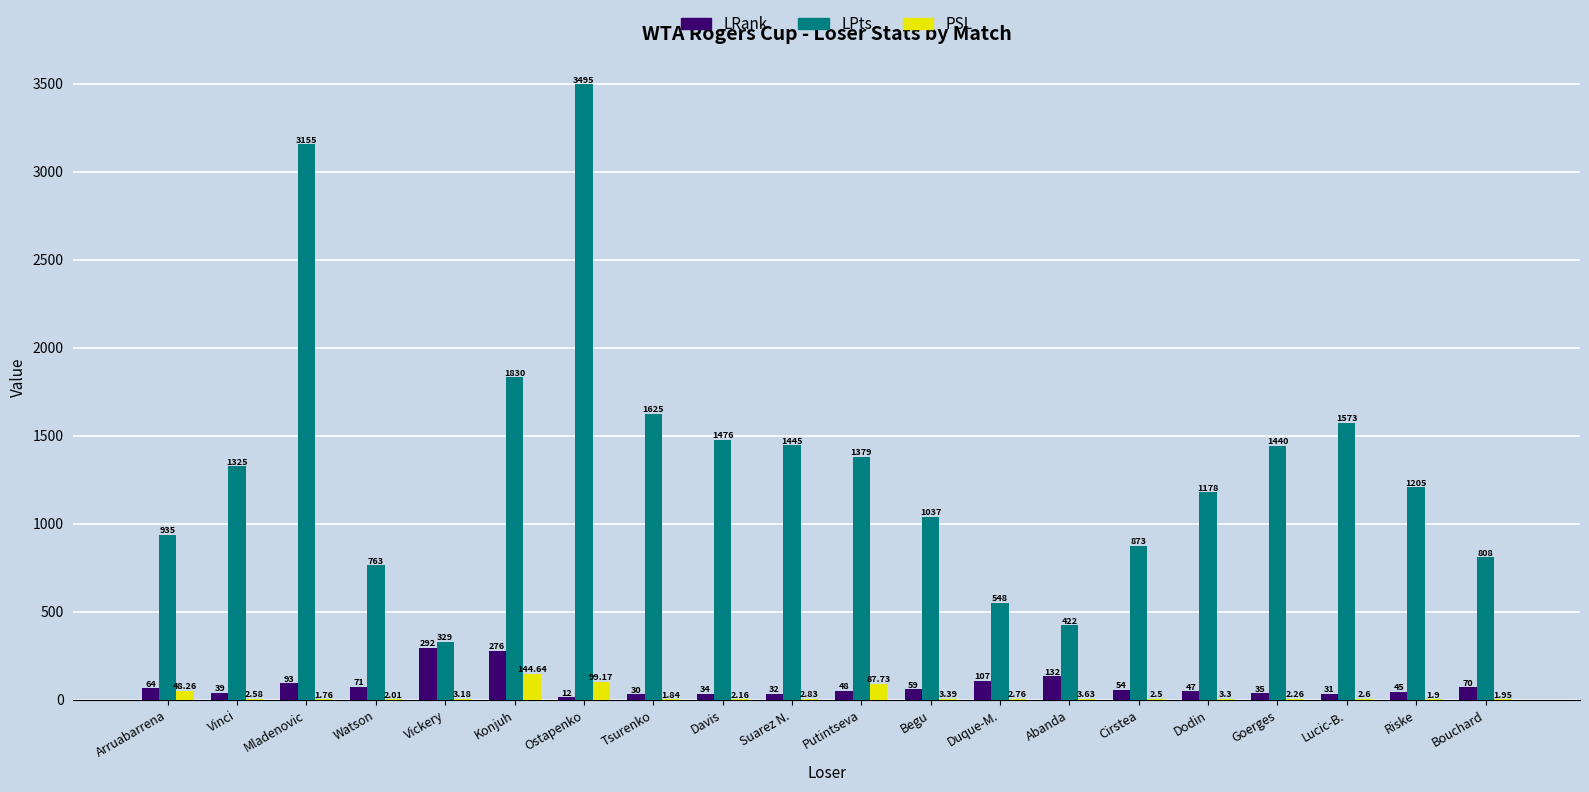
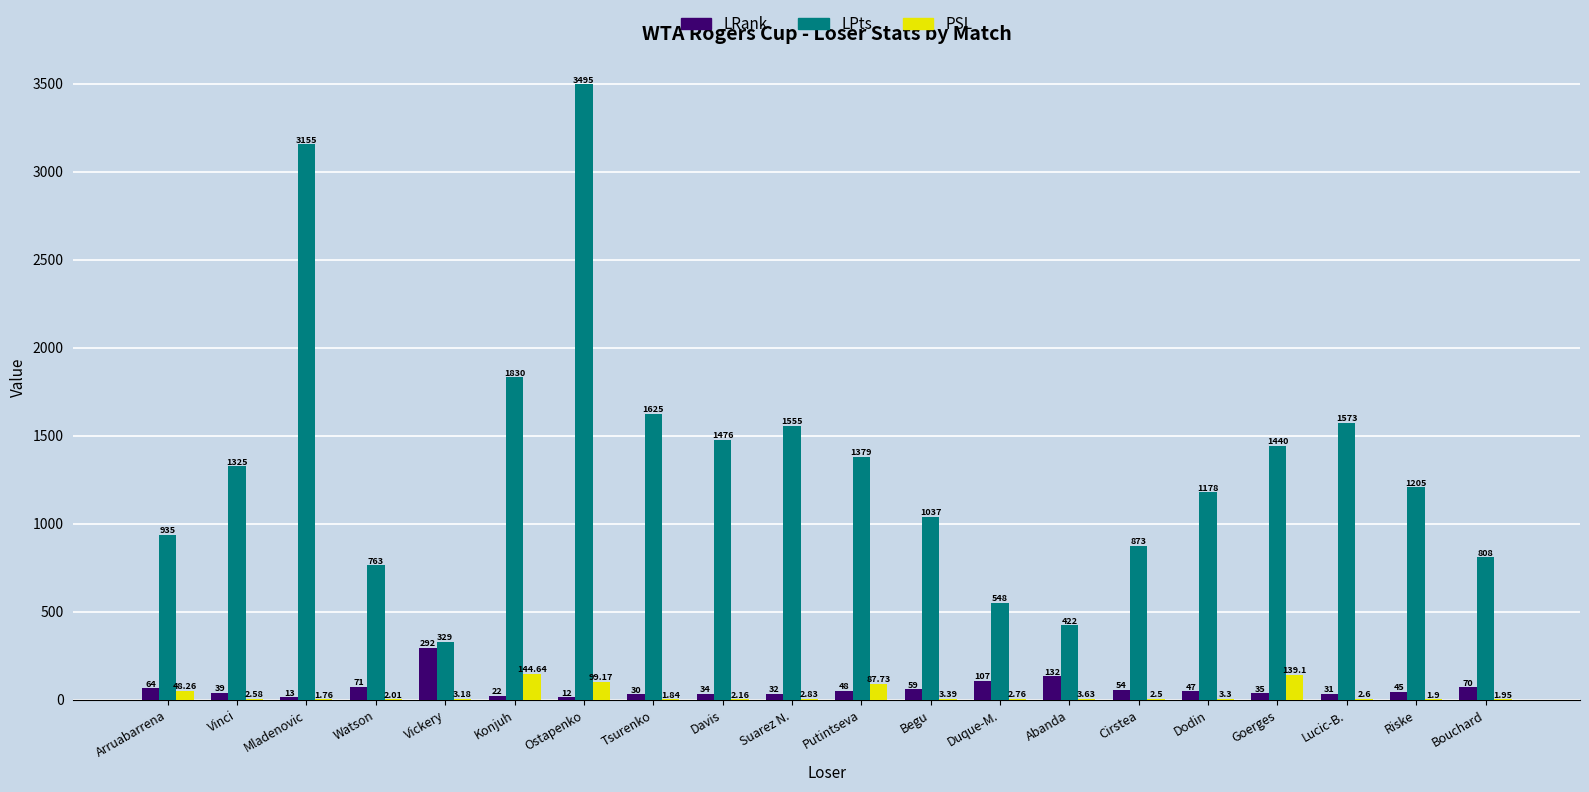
LRank, Mladenovic: 93 -> 13
LRank, Konjuh: 276 -> 22
LPts, Suarez N.: 1445 -> 1555
PSL, Goerges: 2.26 -> 139.1
